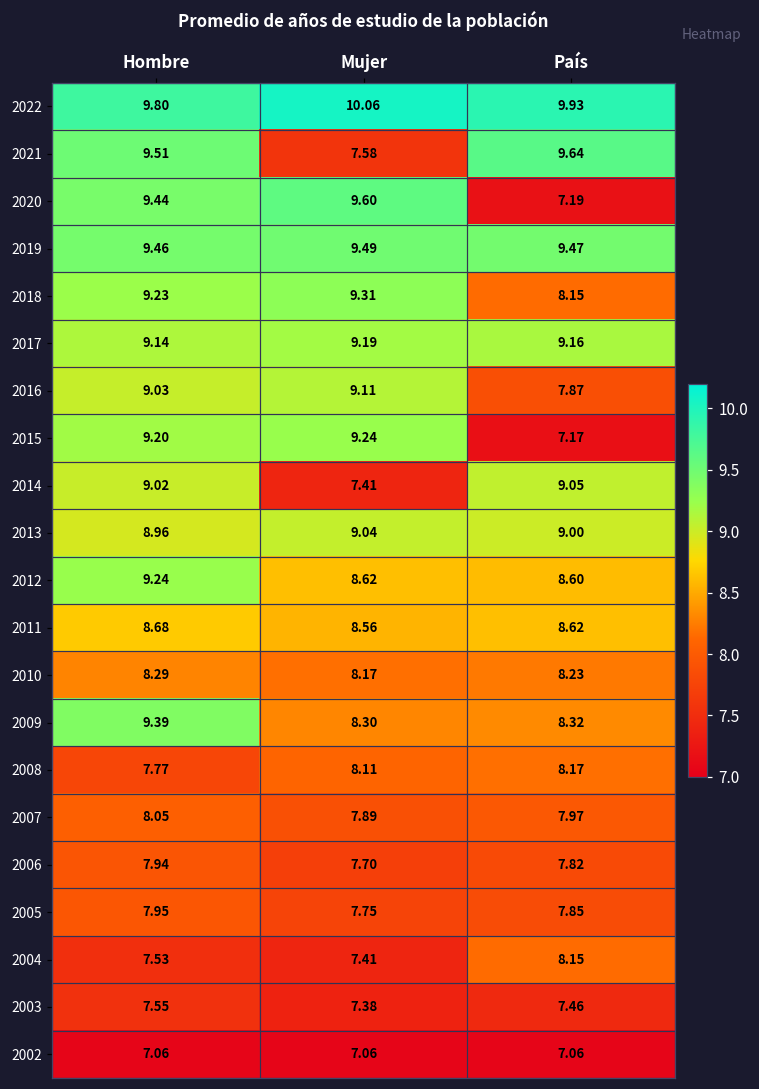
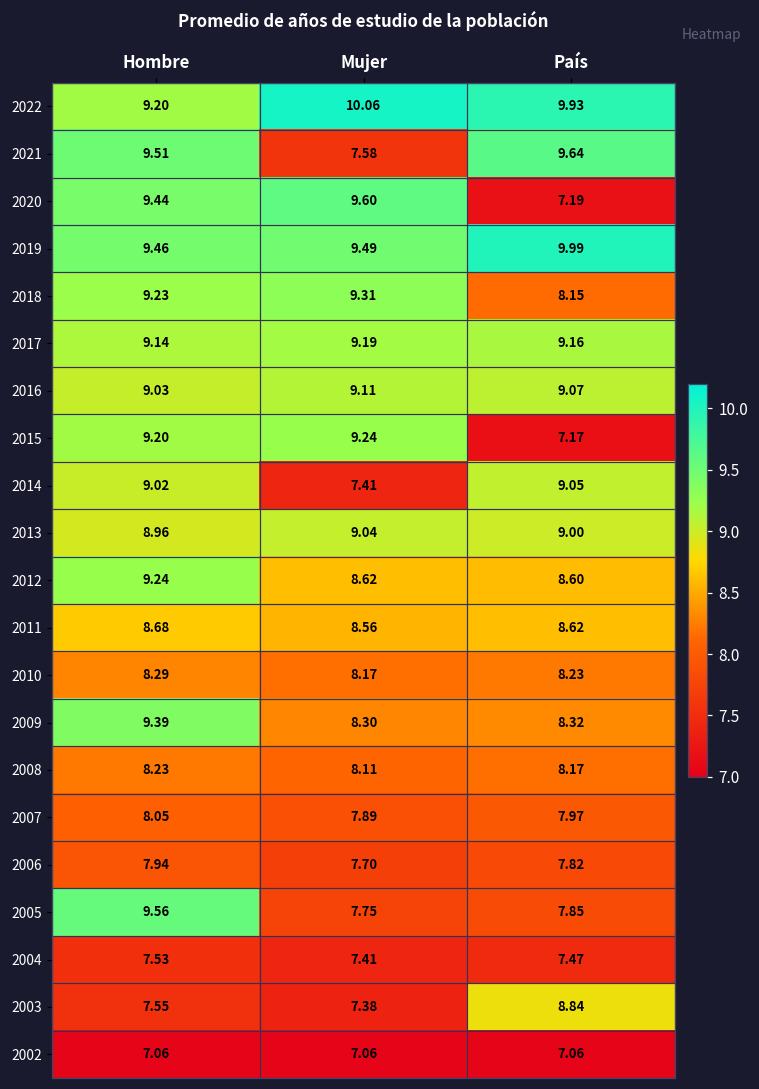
2022, Hombre: 9.80 -> 9.20
2019, País: 9.47 -> 9.99
2016, País: 7.87 -> 9.07
2008, Hombre: 7.77 -> 8.23
2005, Hombre: 7.95 -> 9.56
2004, País: 8.15 -> 7.47
2003, País: 7.46 -> 8.84
